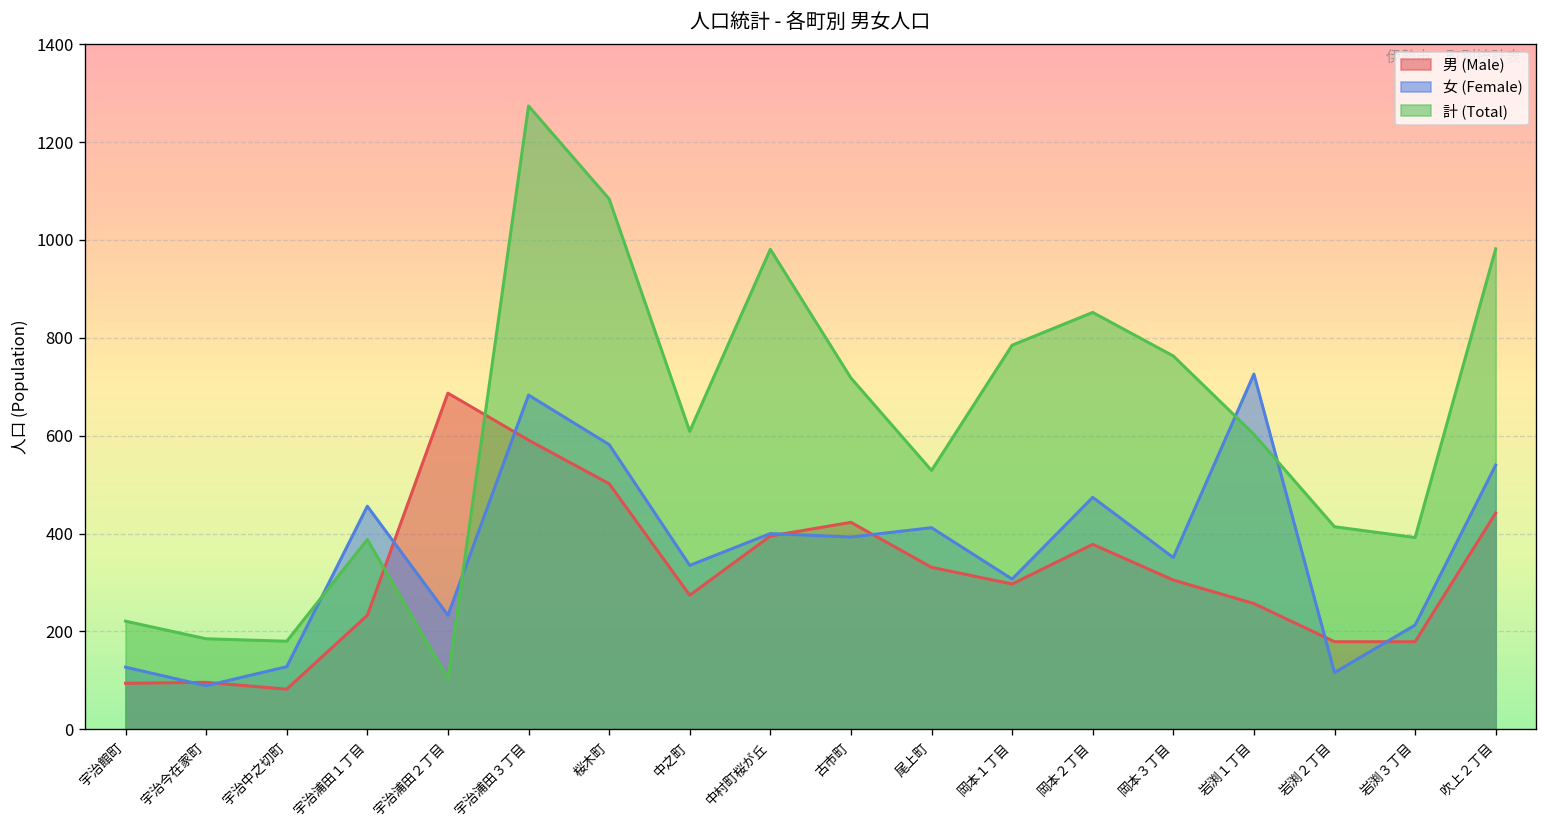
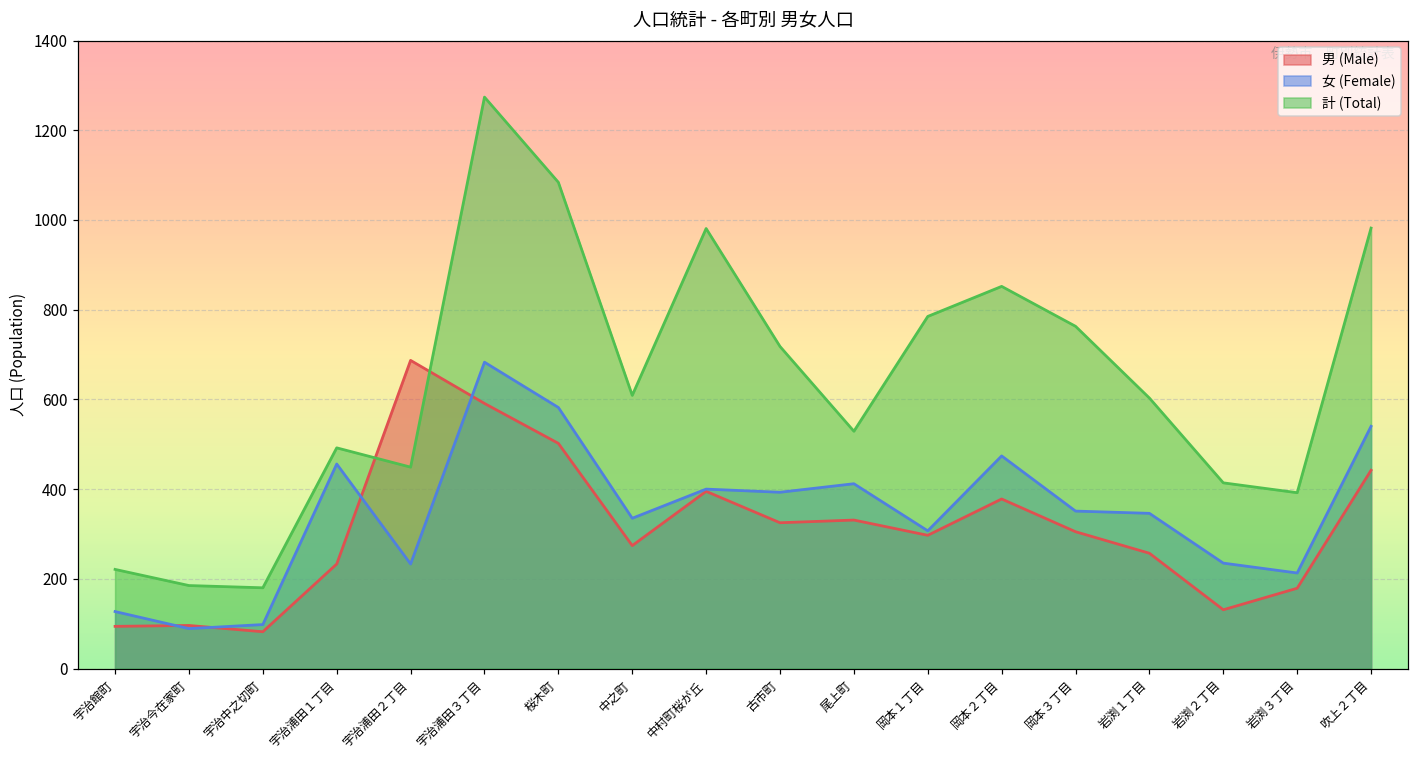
女 (Female), 宇治中之切町: 130 -> 100
計 (Total), 宇治浦田１丁目: 390 -> 490
計 (Total), 宇治浦田２丁目: 100 -> 450
男 (Male), 古市町: 420 -> 330
女 (Female), 岩渕１丁目: 730 -> 350
男 (Male), 岩渕２丁目: 180 -> 130
女 (Female), 岩渕２丁目: 120 -> 240
